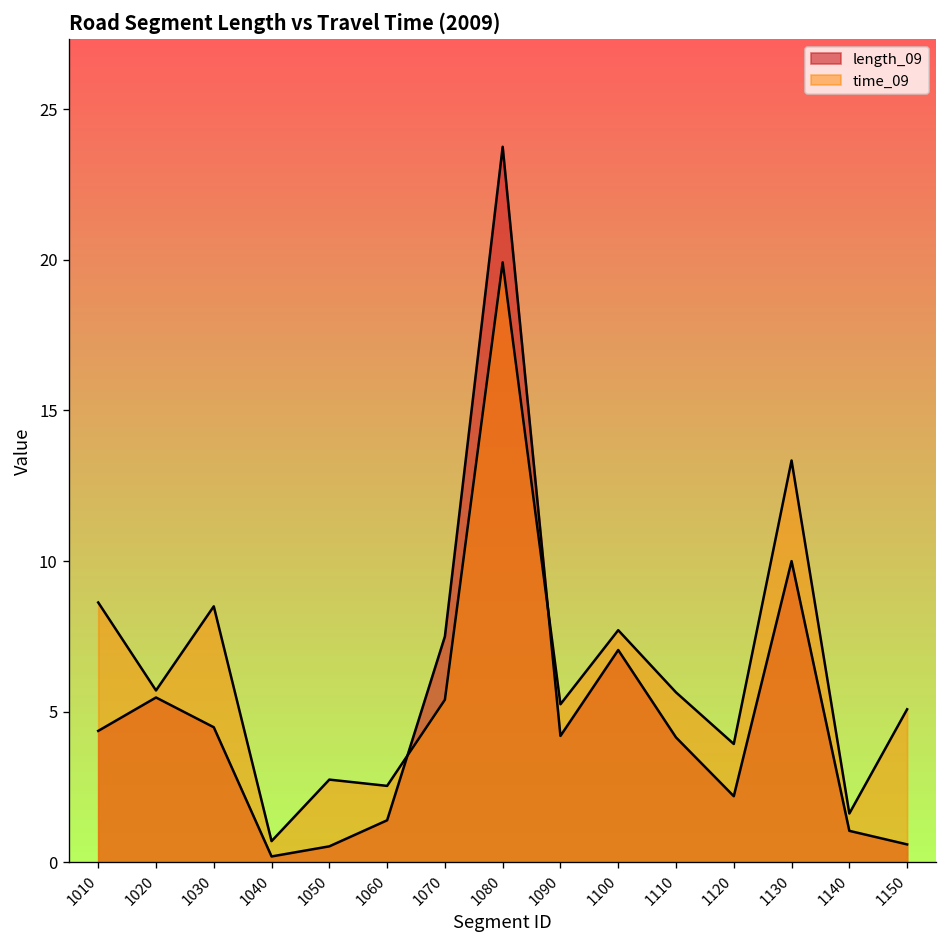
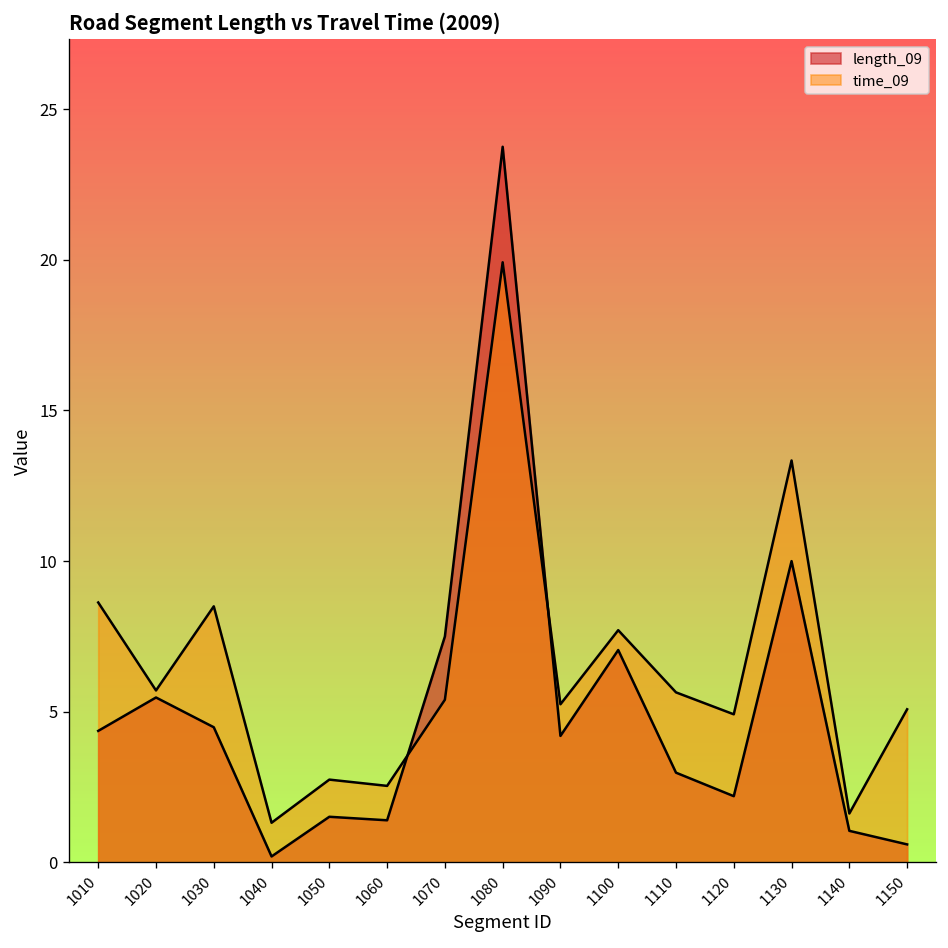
time_09, 1040: 0.7 -> 1.3
length_09, 1050: 0.5 -> 1.5
length_09, 1110: 4.2 -> 3.0
time_09, 1120: 3.9 -> 4.9
